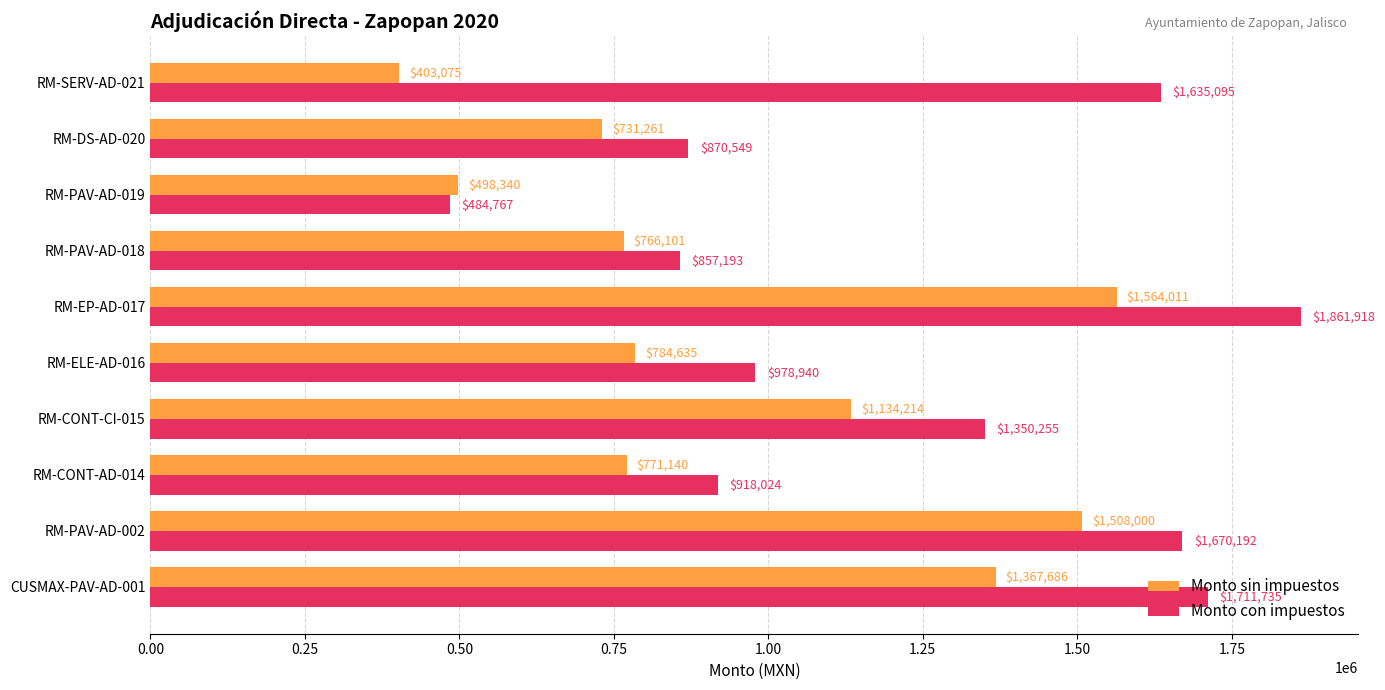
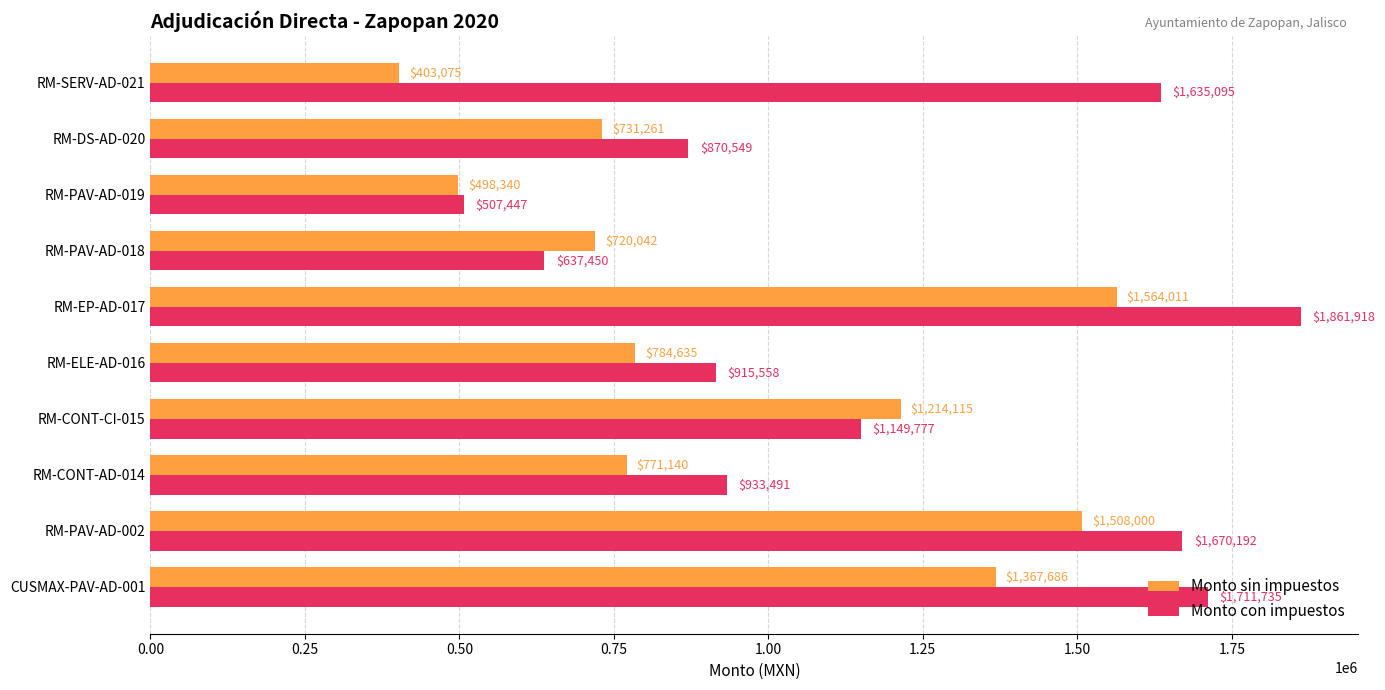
Monto con impuestos, RM-PAV-AD-019: $484,767 -> $507,447
Monto sin impuestos, RM-PAV-AD-018: $766,101 -> $720,042
Monto con impuestos, RM-PAV-AD-018: $857,193 -> $637,450
Monto con impuestos, RM-ELE-AD-016: $978,940 -> $915,558
Monto sin impuestos, RM-CONT-CI-015: $1,134,214 -> $1,214,115
Monto con impuestos, RM-CONT-CI-015: $1,350,255 -> $1,149,777
Monto con impuestos, RM-CONT-AD-014: $918,024 -> $933,491
